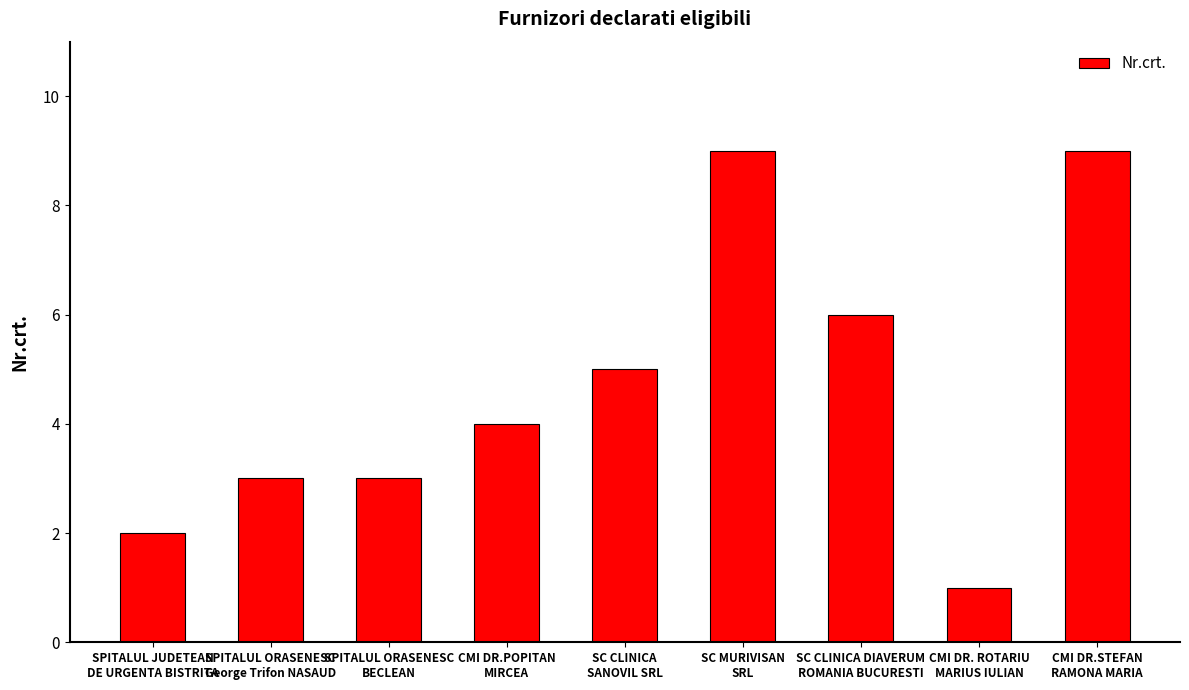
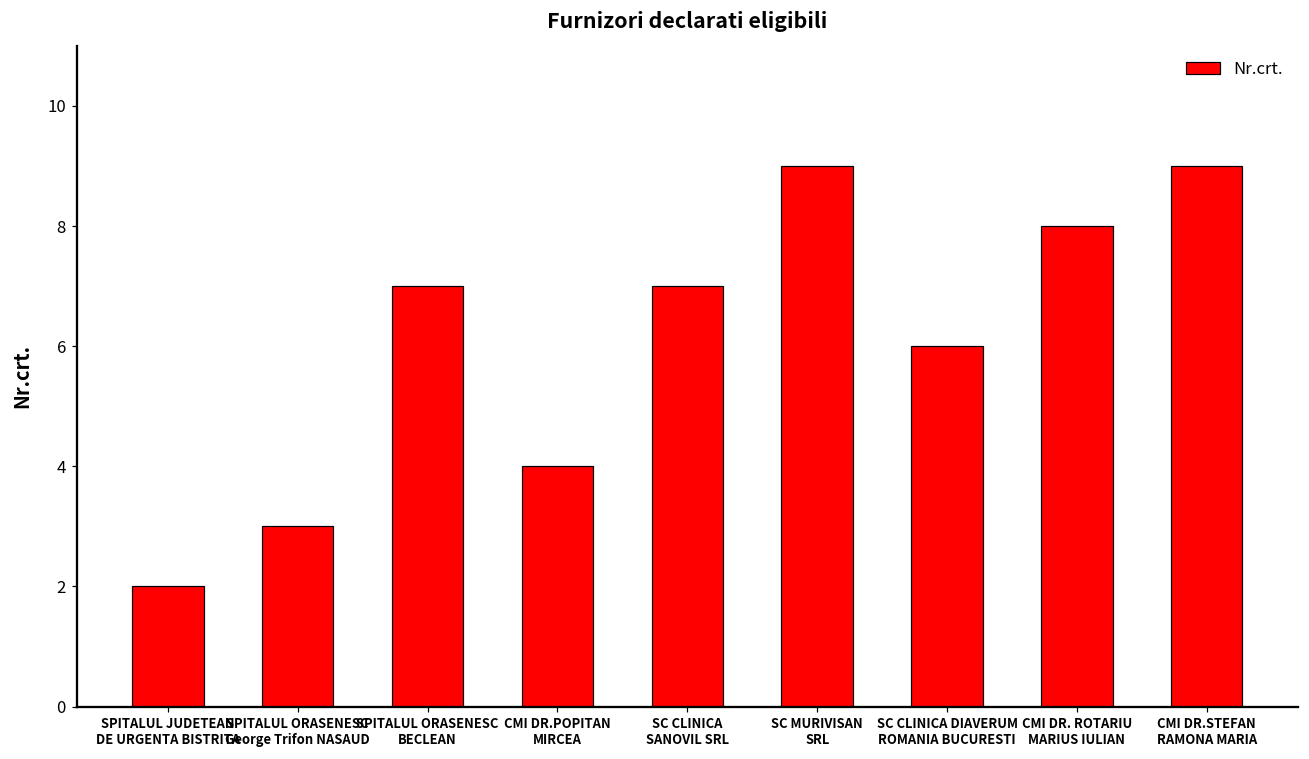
SPITALUL ORASENESC BECLEAN: 3 -> 7
SC CLINICA SANOVIL SRL: 5 -> 7
CMI DR. ROTARIU MARIUS IULIAN: 1 -> 8
